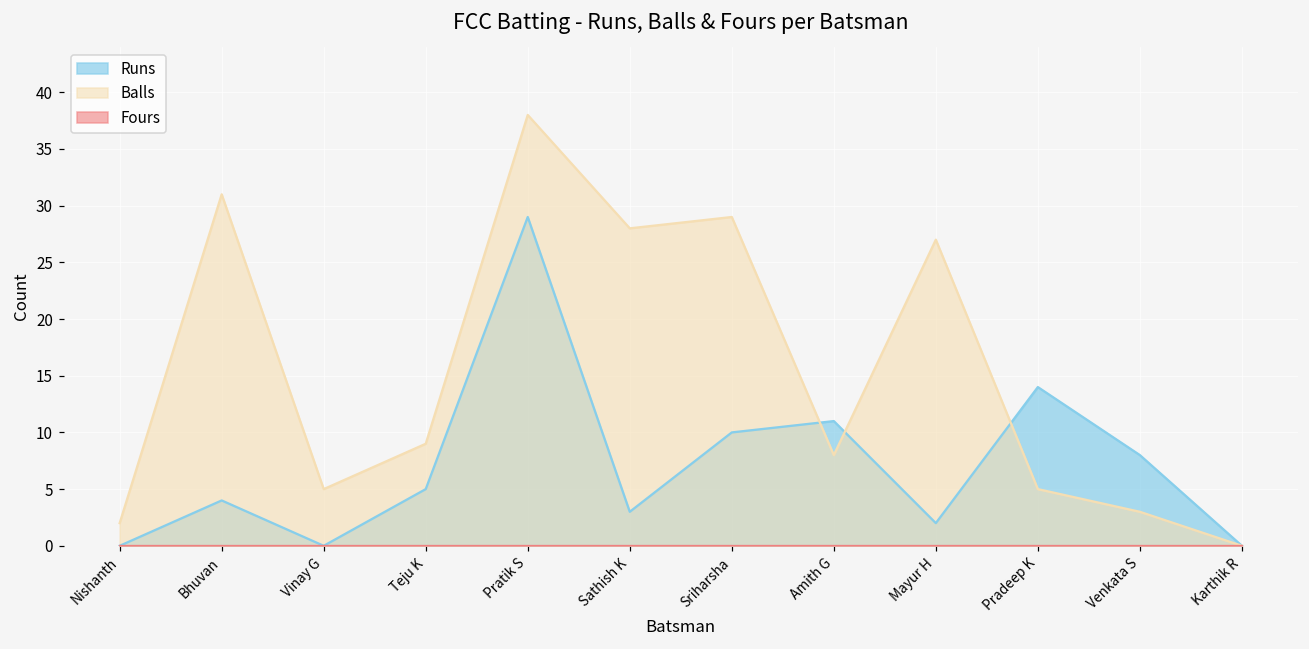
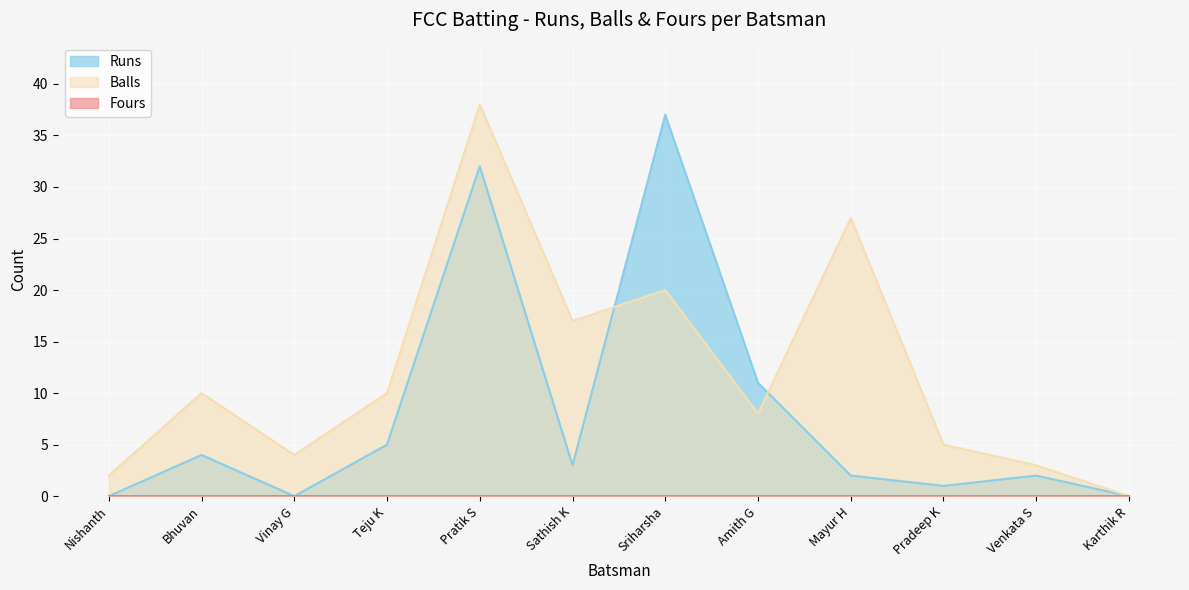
Balls, Bhuvan: 31 -> 10
Balls, Vinay G: 5 -> 4
Balls, Teju K: 9 -> 10
Runs, Pratik S: 29 -> 32
Balls, Sathish K: 28 -> 17
Runs, Sriharsha: 10 -> 37
Balls, Sriharsha: 29 -> 20
Runs, Pradeep K: 14 -> 1
Runs, Venkata S: 8 -> 2
